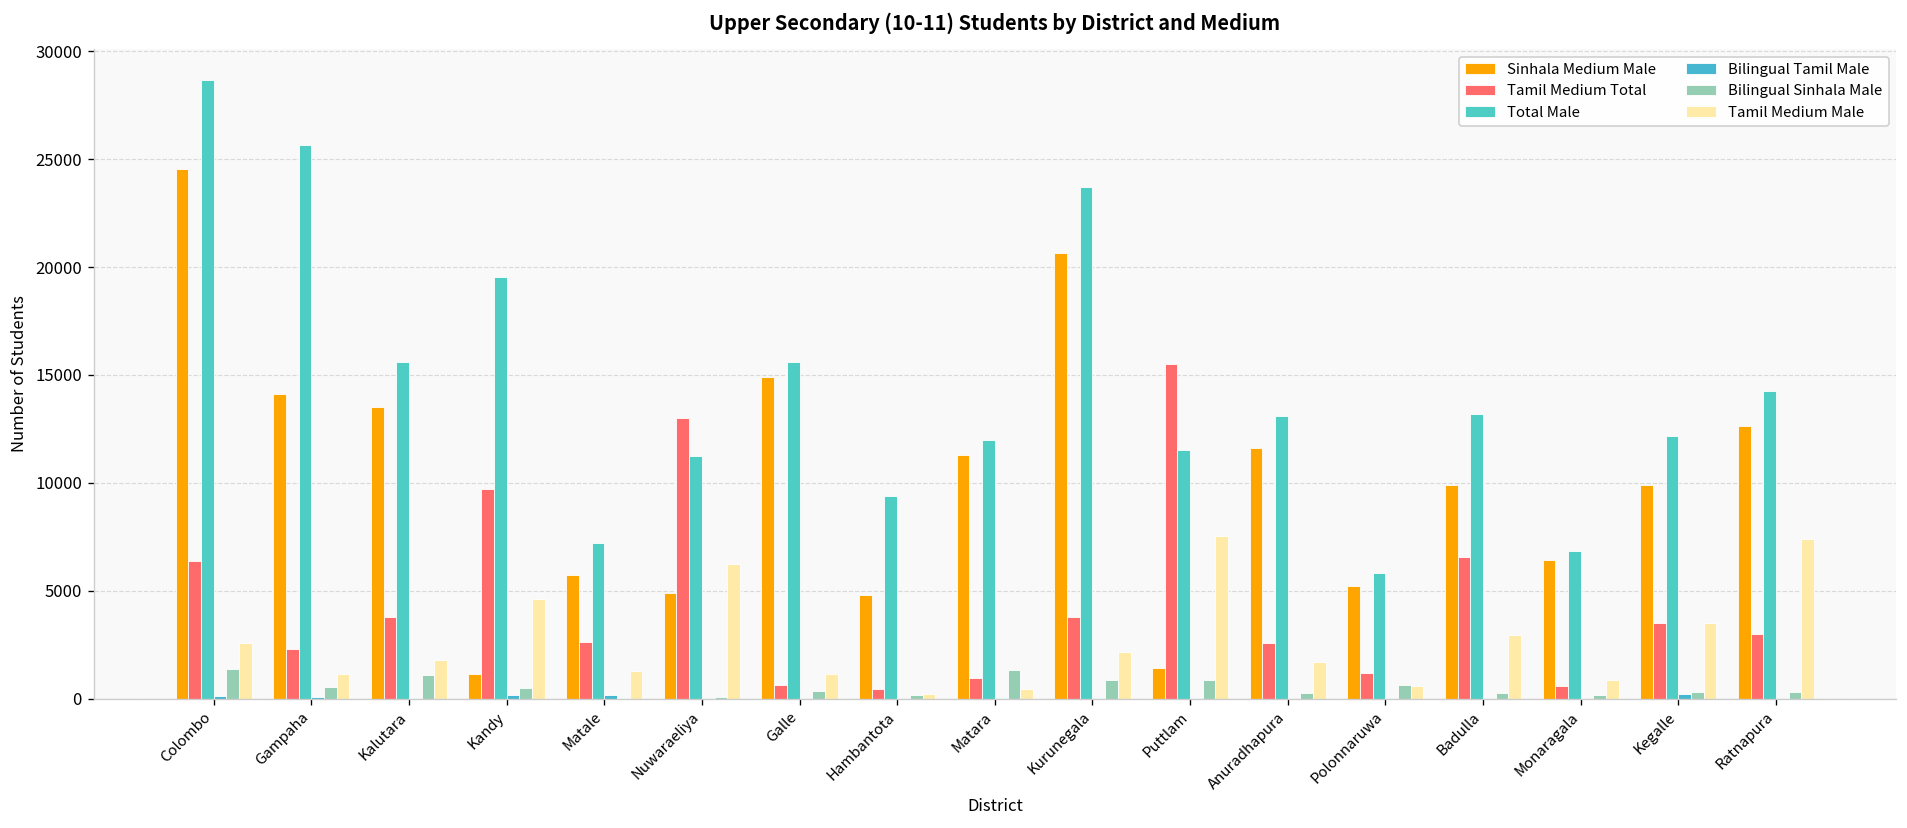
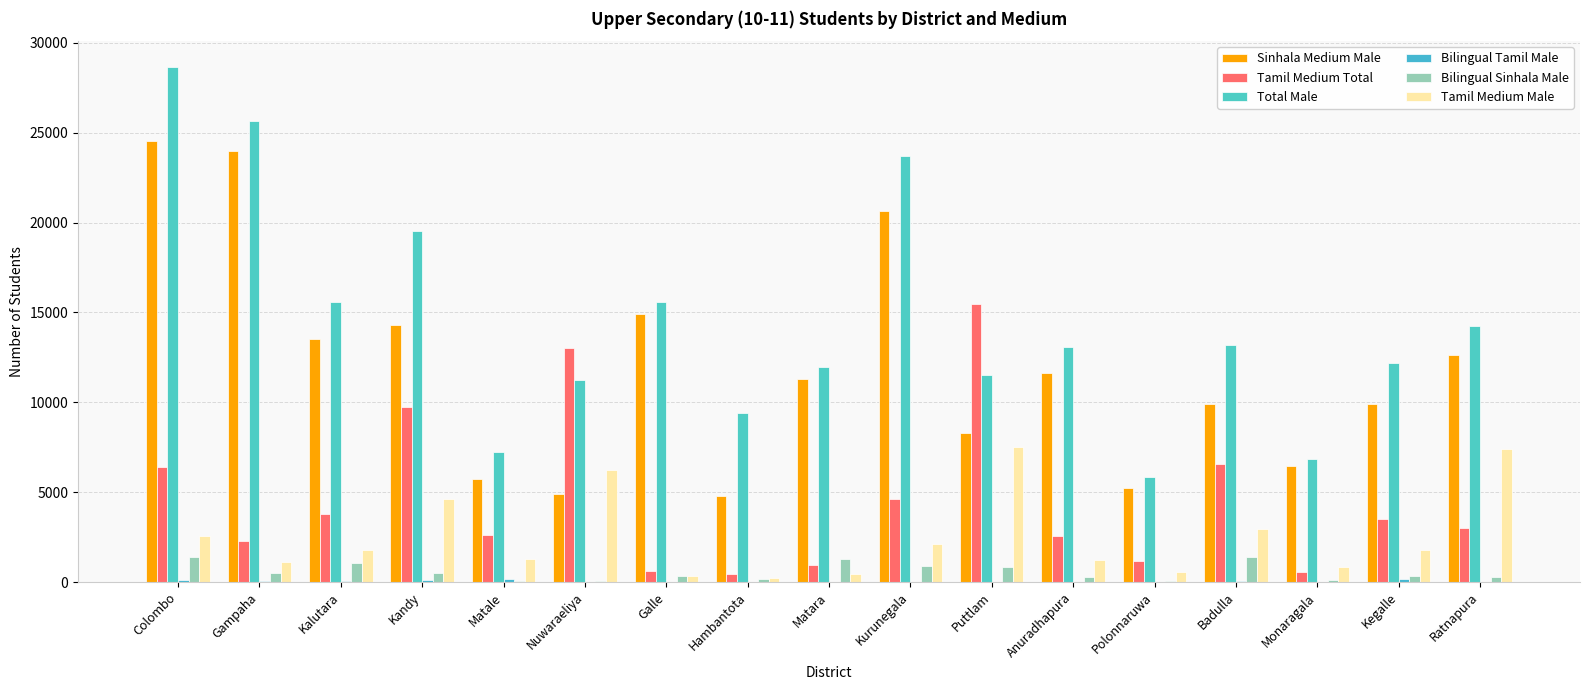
Sinhala Medium Male, Gampaha: 14100 -> 24000
Sinhala Medium Male, Kandy: 1100 -> 14300
Tamil Medium Male, Galle: 1100 -> 300
Tamil Medium Total, Kurunegala: 3800 -> 4600
Sinhala Medium Male, Puttlam: 1400 -> 8300
Tamil Medium Male, Anuradhapura: 1700 -> 1200
Bilingual Sinhala Male, Polonnaruwa: 600 -> 100
Bilingual Sinhala Male, Badulla: 300 -> 1400
Tamil Medium Male, Kegalle: 3500 -> 1800
